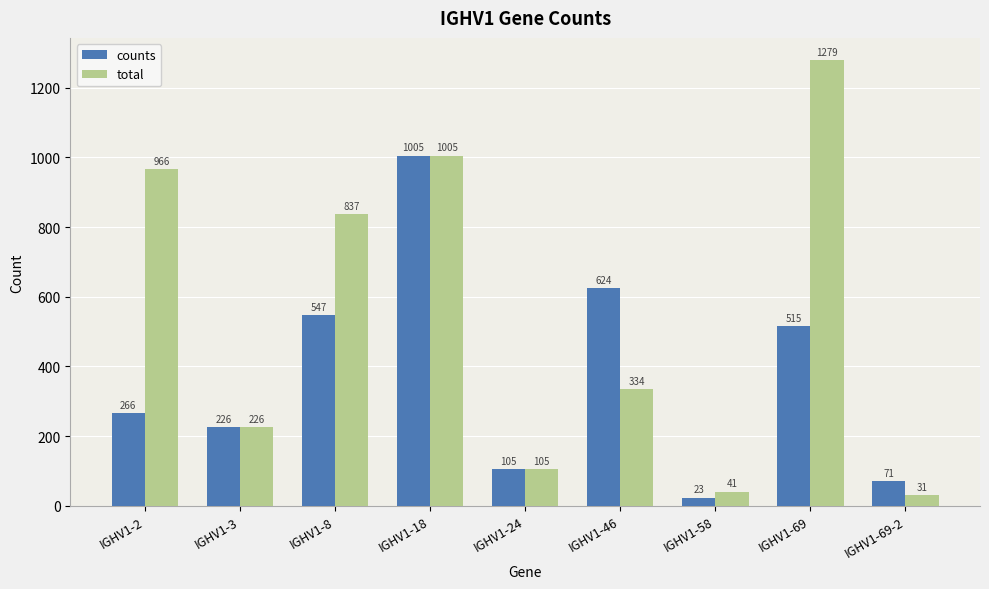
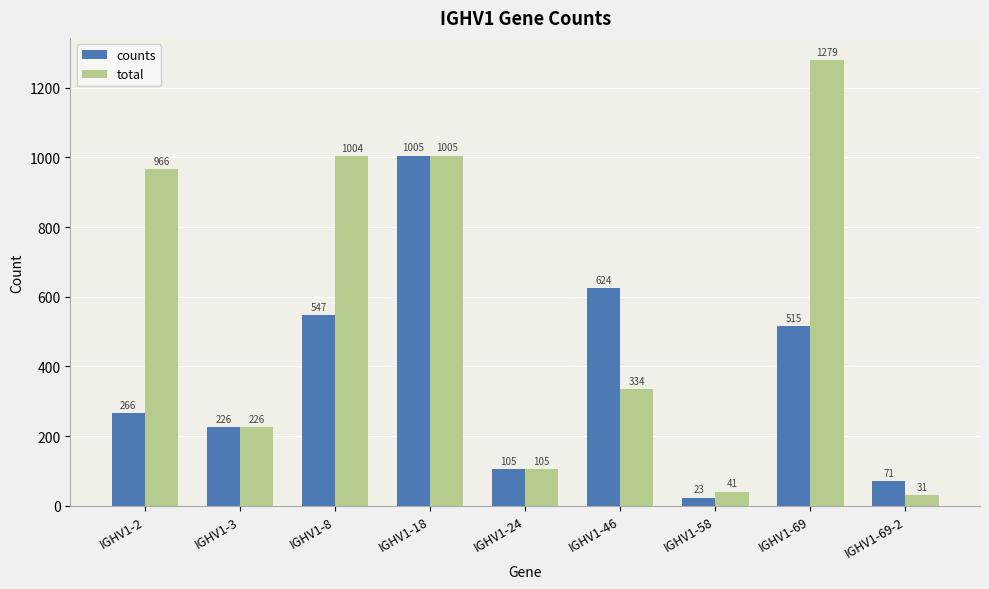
total, IGHV1-8: 837 -> 1004
